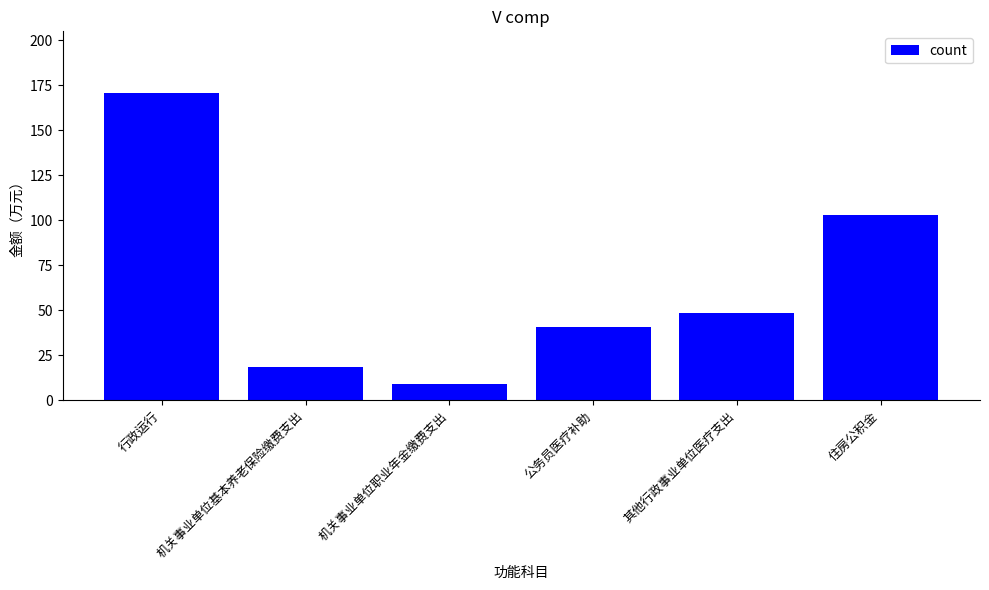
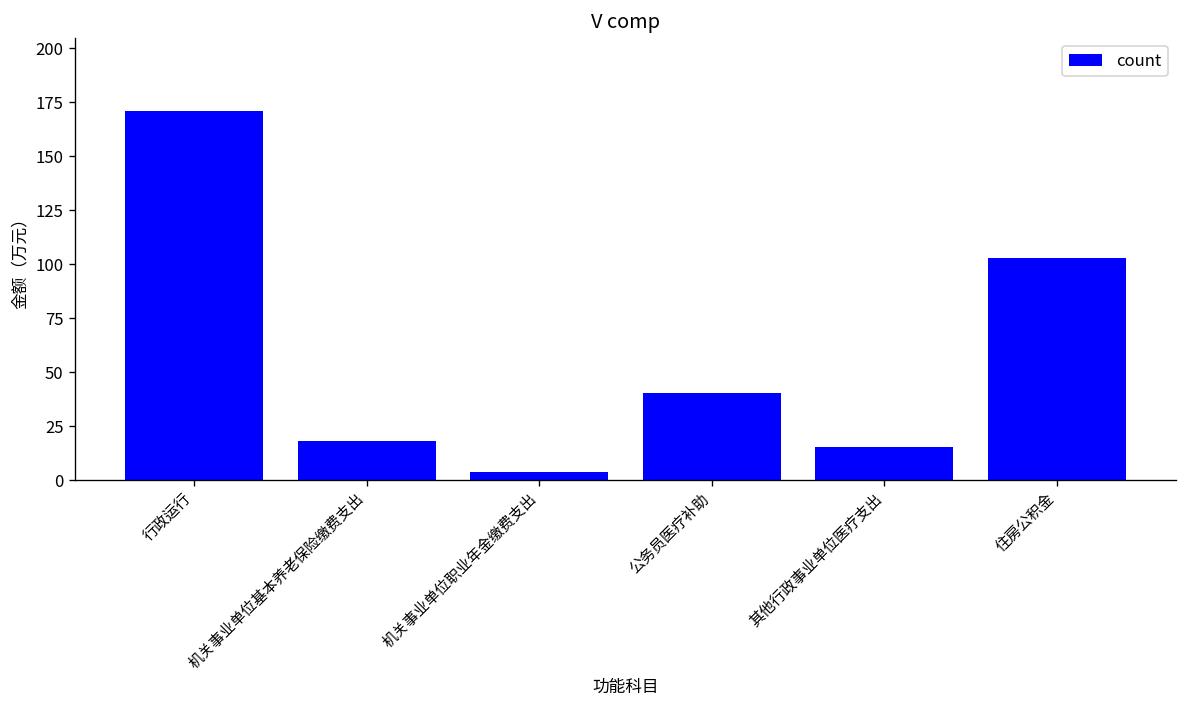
机关事业单位职业年金缴费支出: 9 -> 4
其他行政事业单位医疗支出: 48 -> 15
